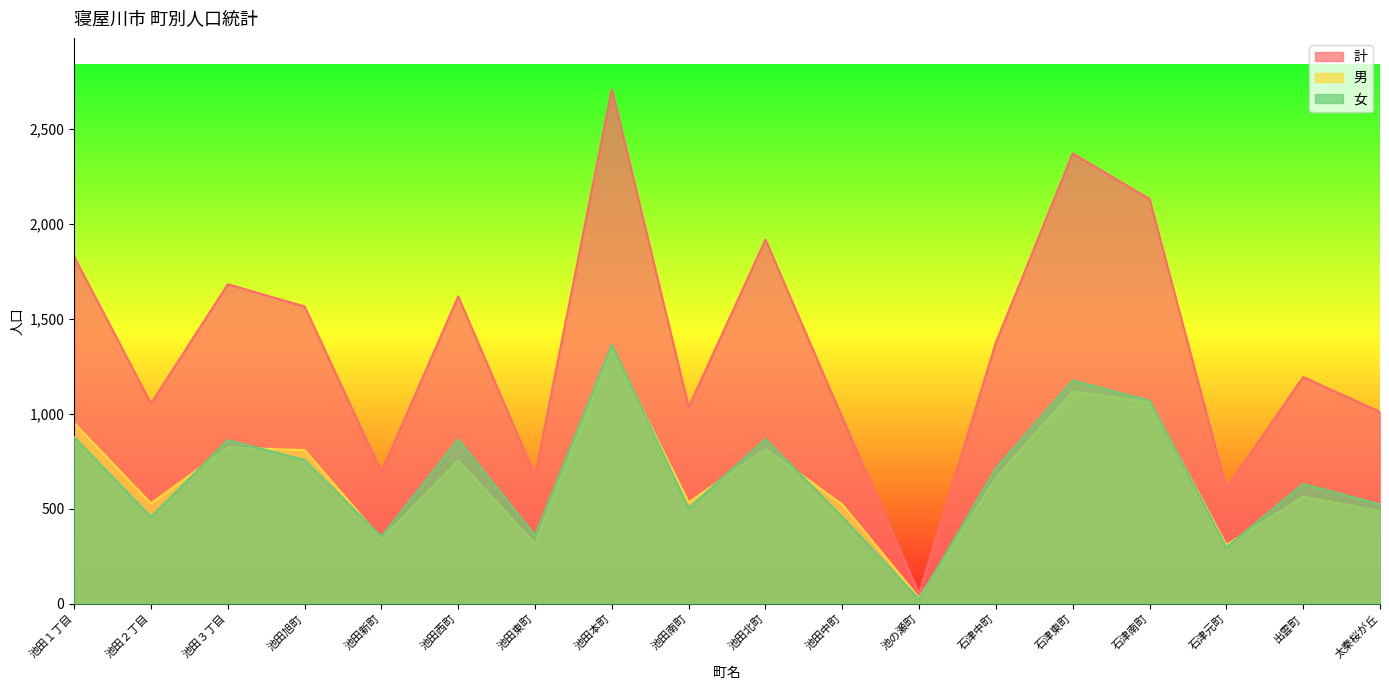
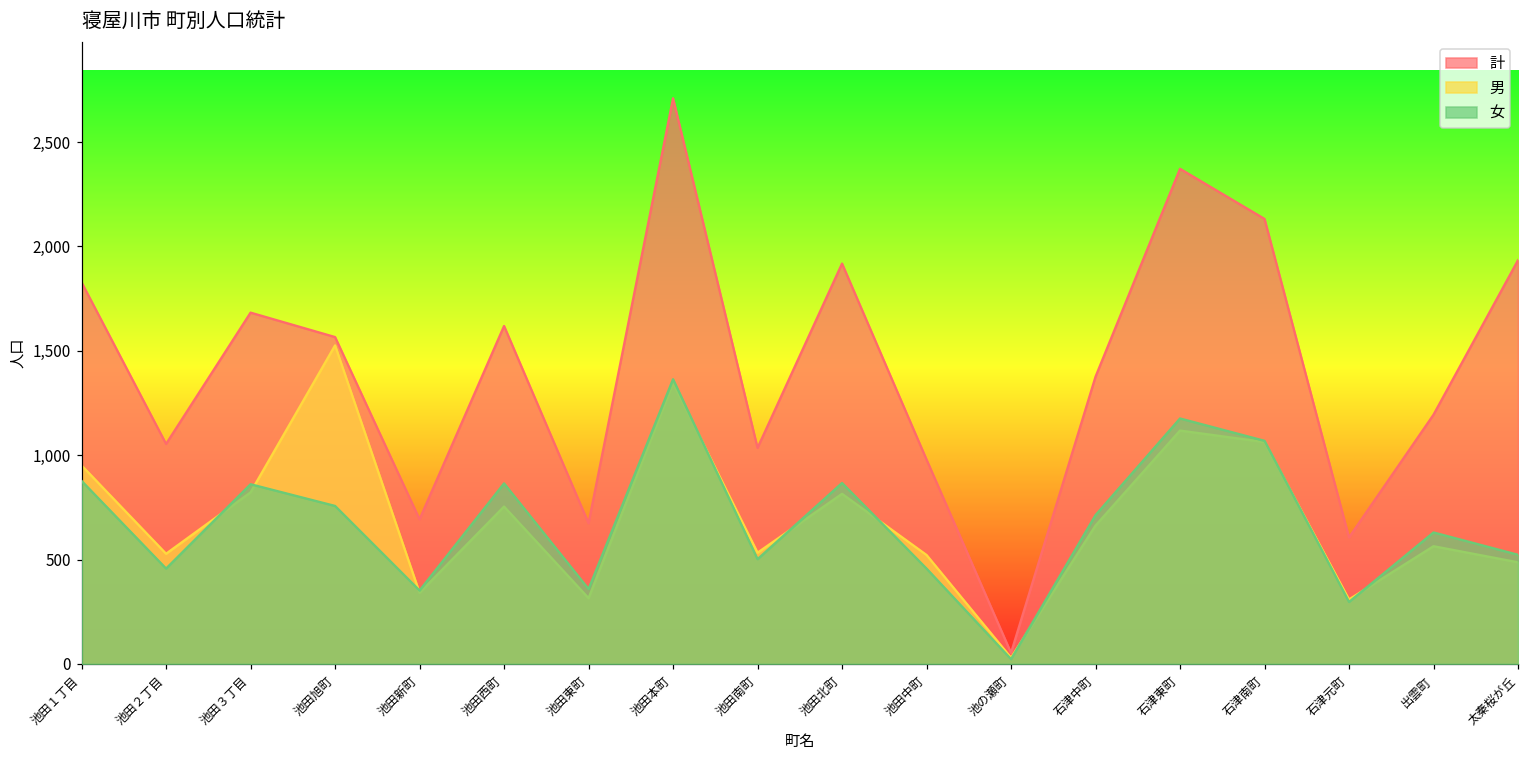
男, 池田旭町: 810 -> 1,530
計, 太秦桜が丘: 1,010 -> 1,930
